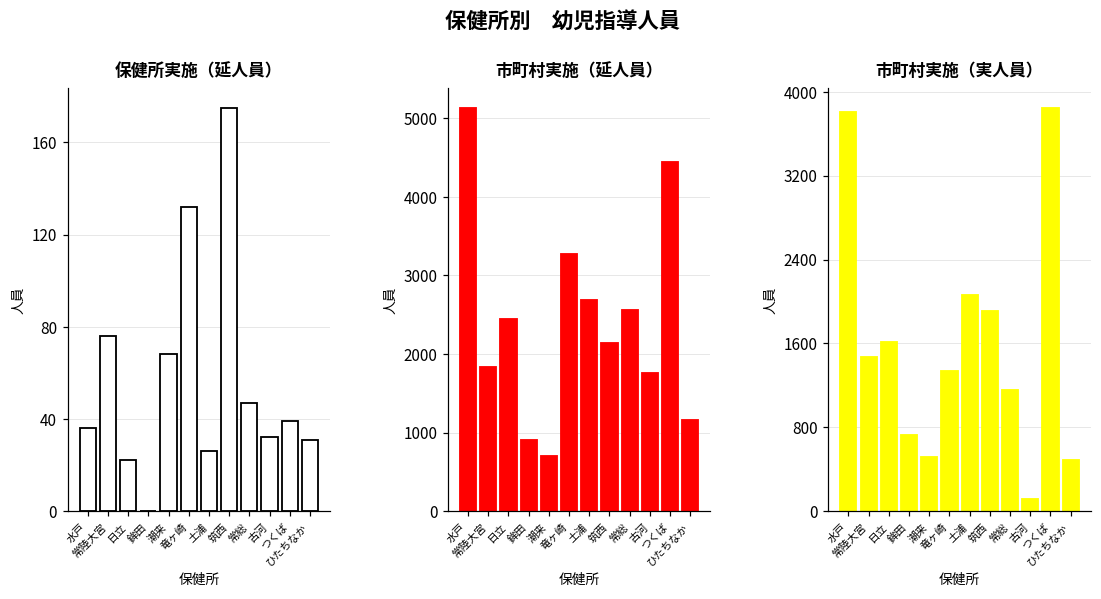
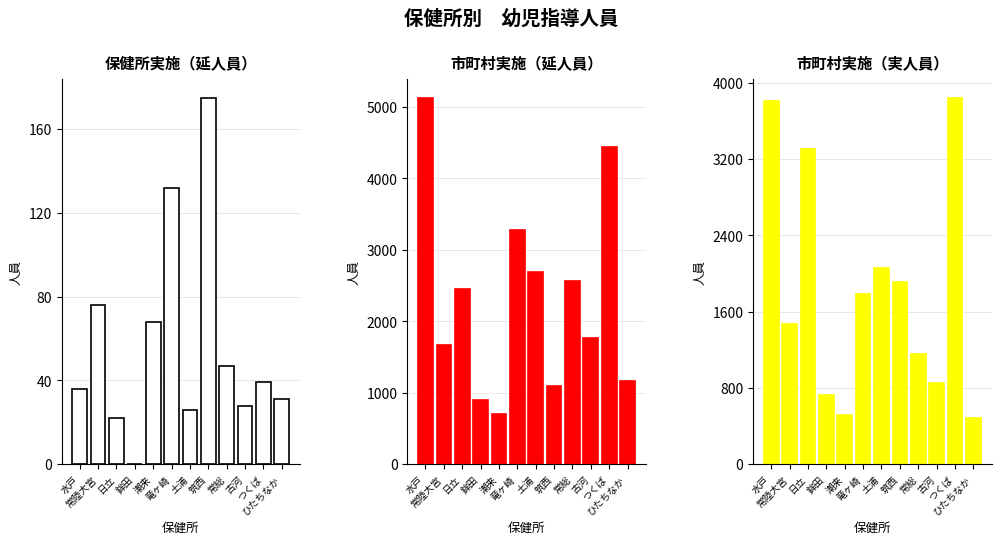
保健所実施（延人員）, 古河: 32 -> 28
市町村実施（延人員）, 常陸大宮: 1800 -> 1700
市町村実施（延人員）, 筑西: 2100 -> 1100
市町村実施（実人員）, 日立: 1600 -> 3300
市町村実施（実人員）, 竜ヶ崎: 1300 -> 1800
市町村実施（実人員）, 古河: 100 -> 800
